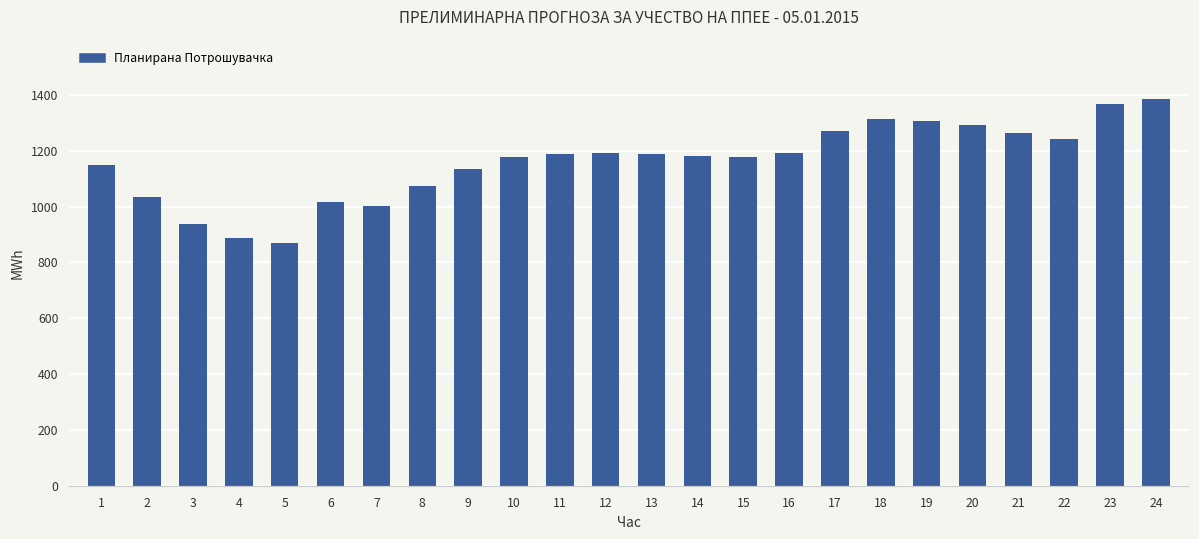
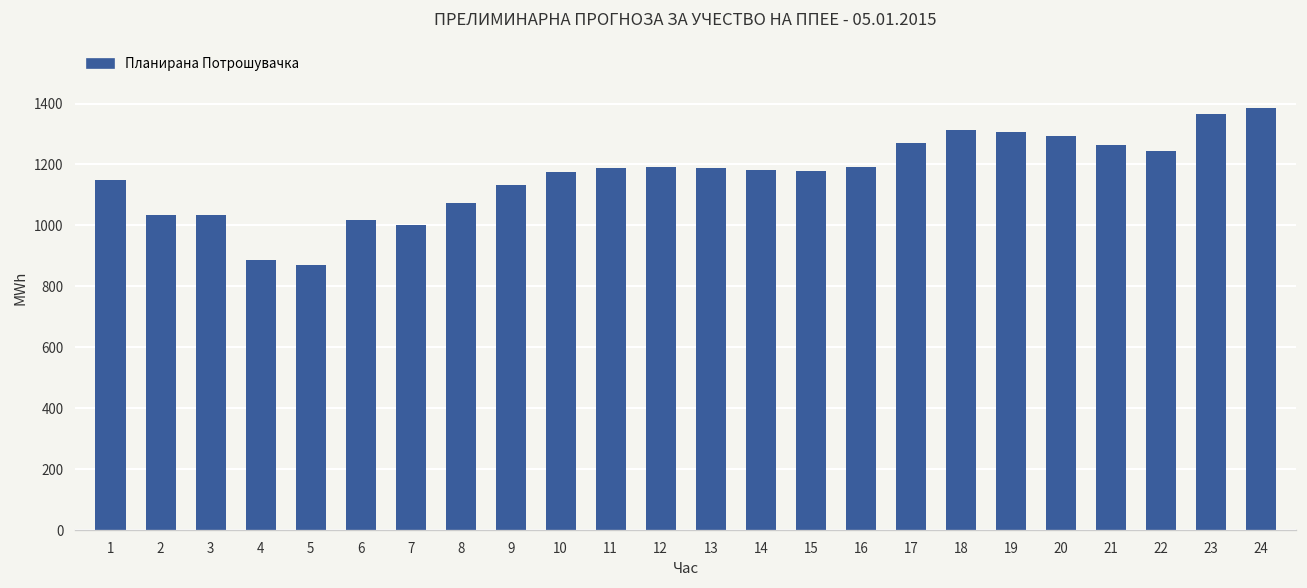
3: 940 -> 1040
